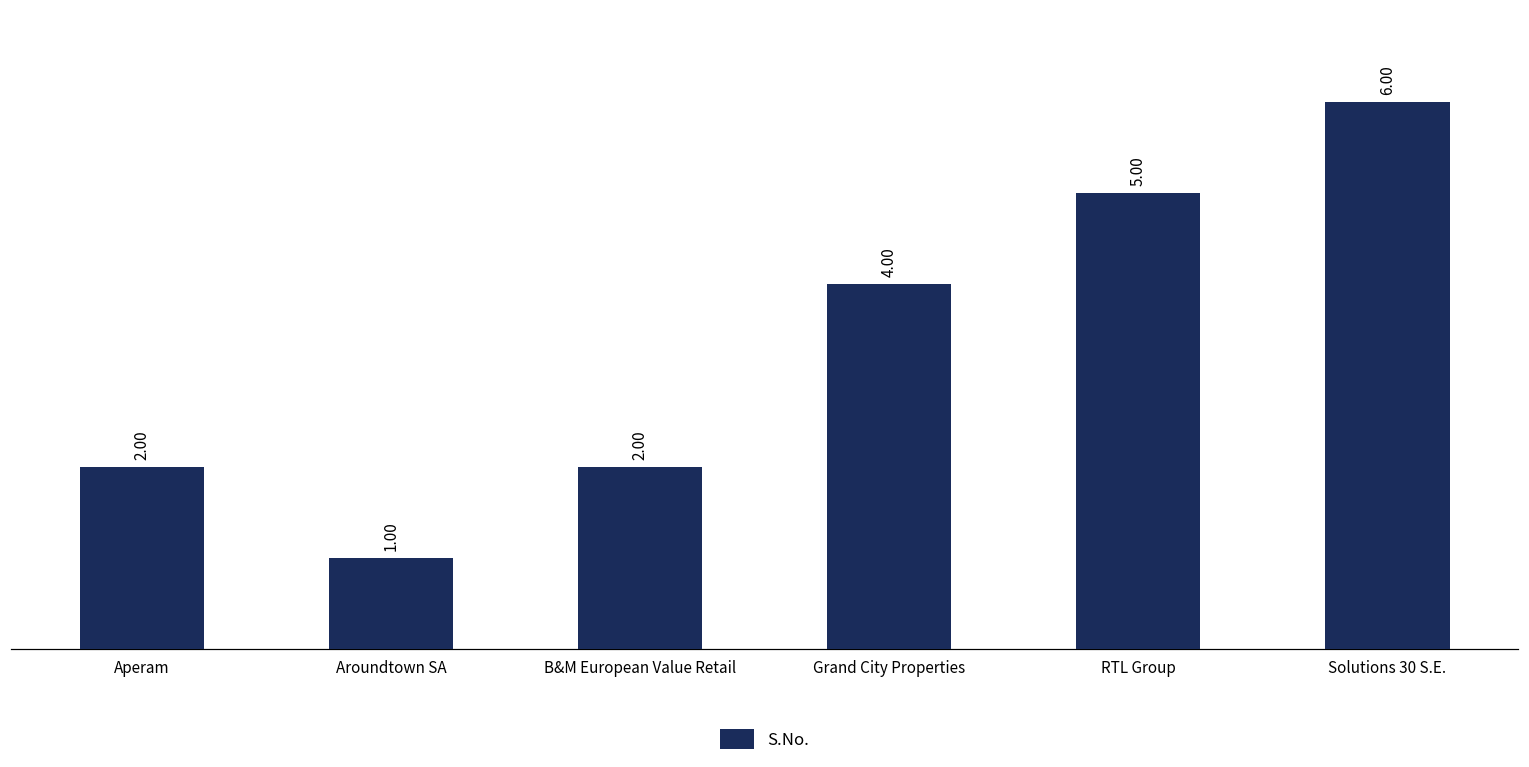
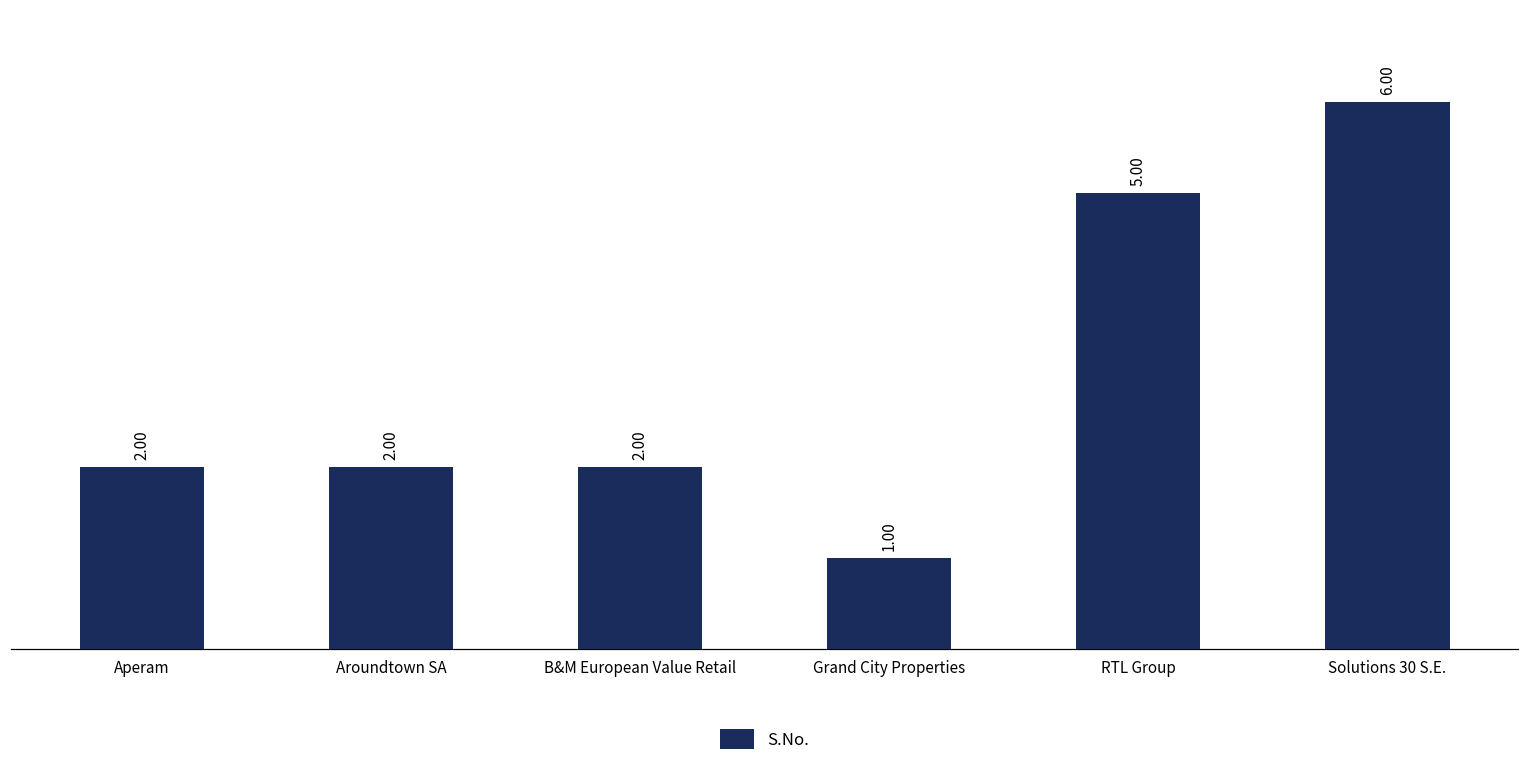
Aroundtown SA: 1.00 -> 2.00
Grand City Properties: 4.00 -> 1.00
